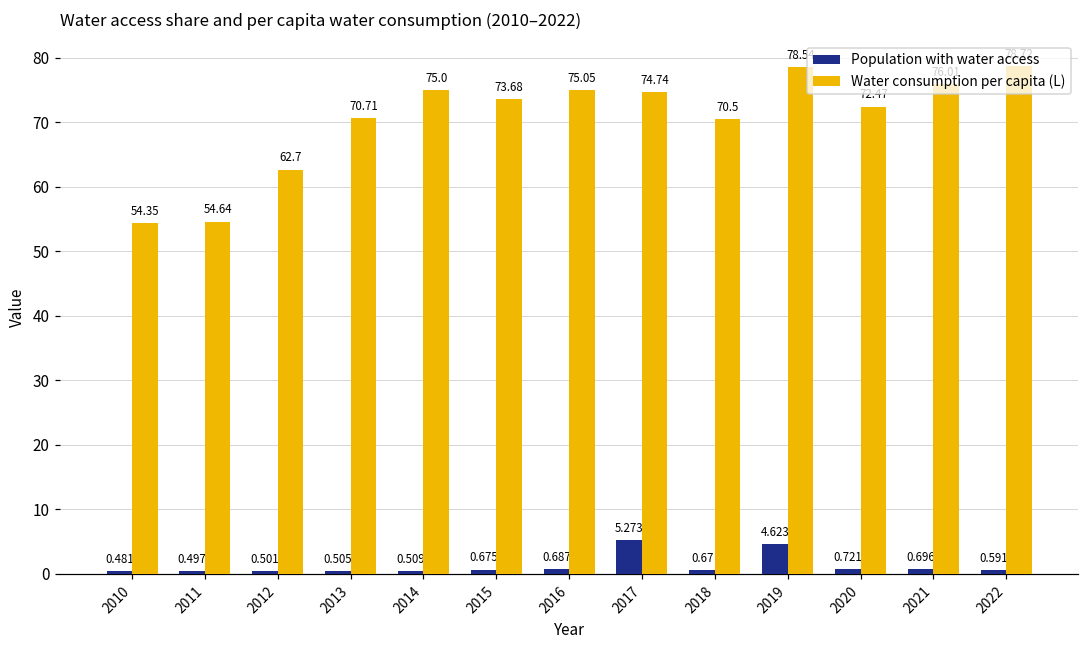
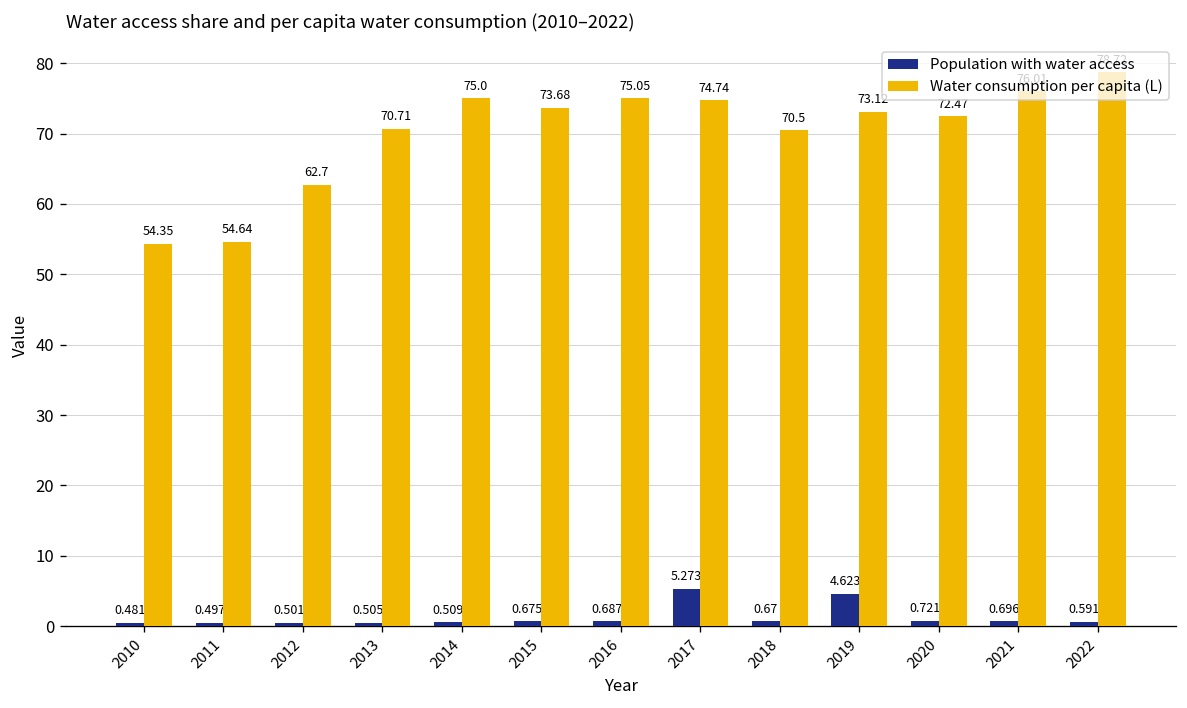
Water consumption per capita (L), 2019: 79 -> 73
